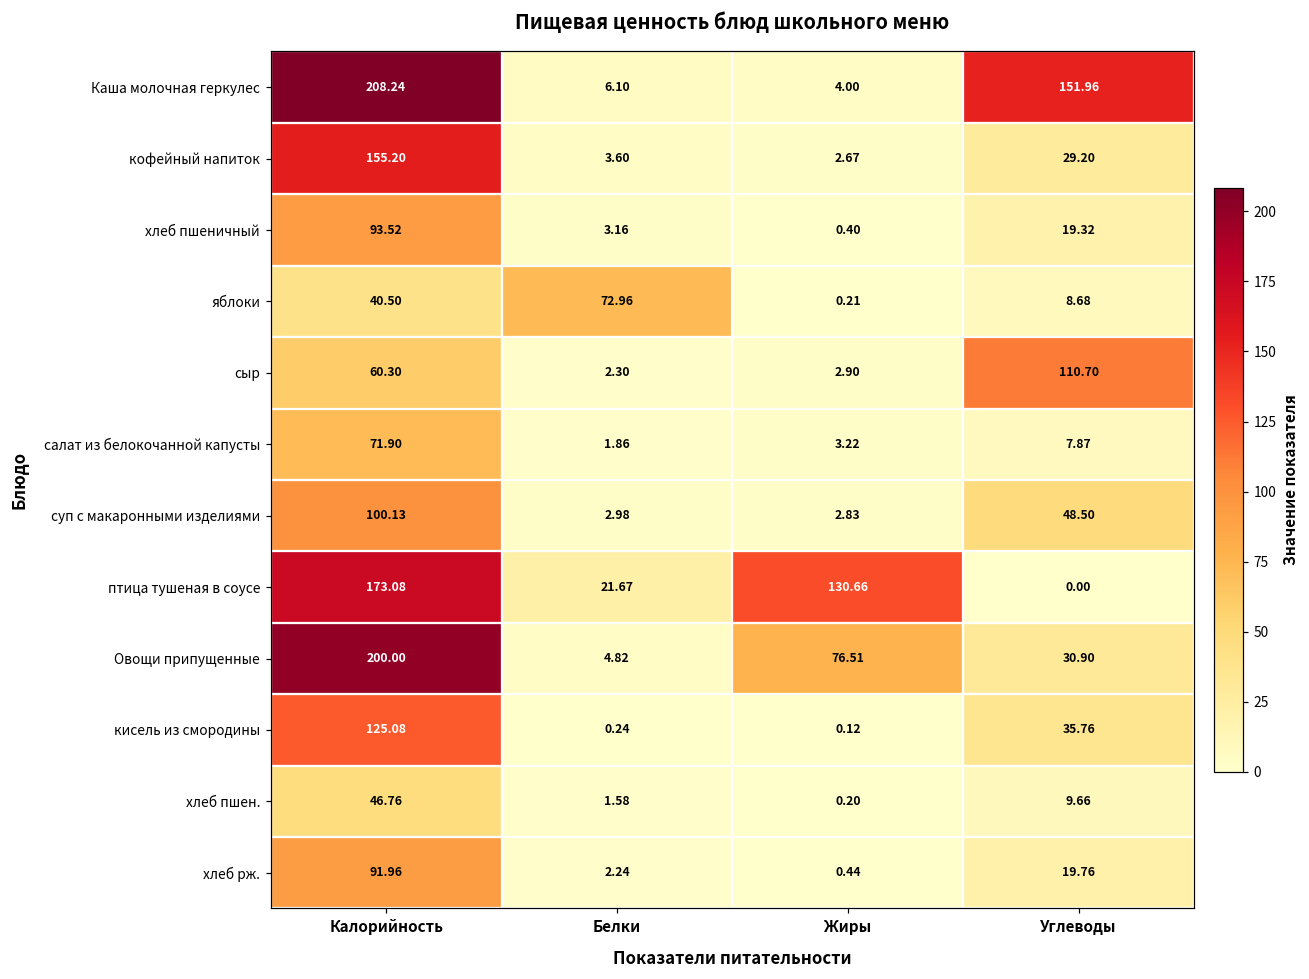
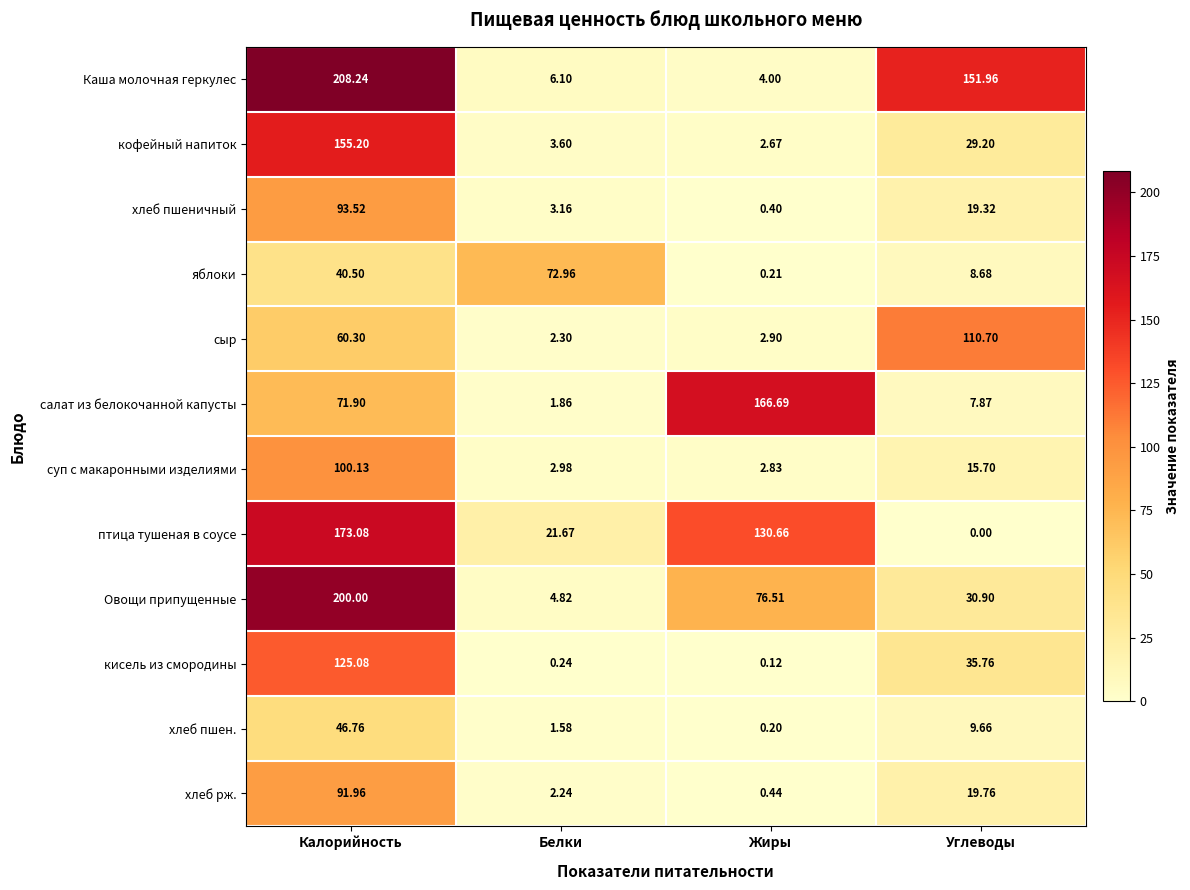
салат из белокочанной капусты, Жиры: 3.22 -> 166.69
суп с макаронными изделиями, Углеводы: 48.50 -> 15.70
